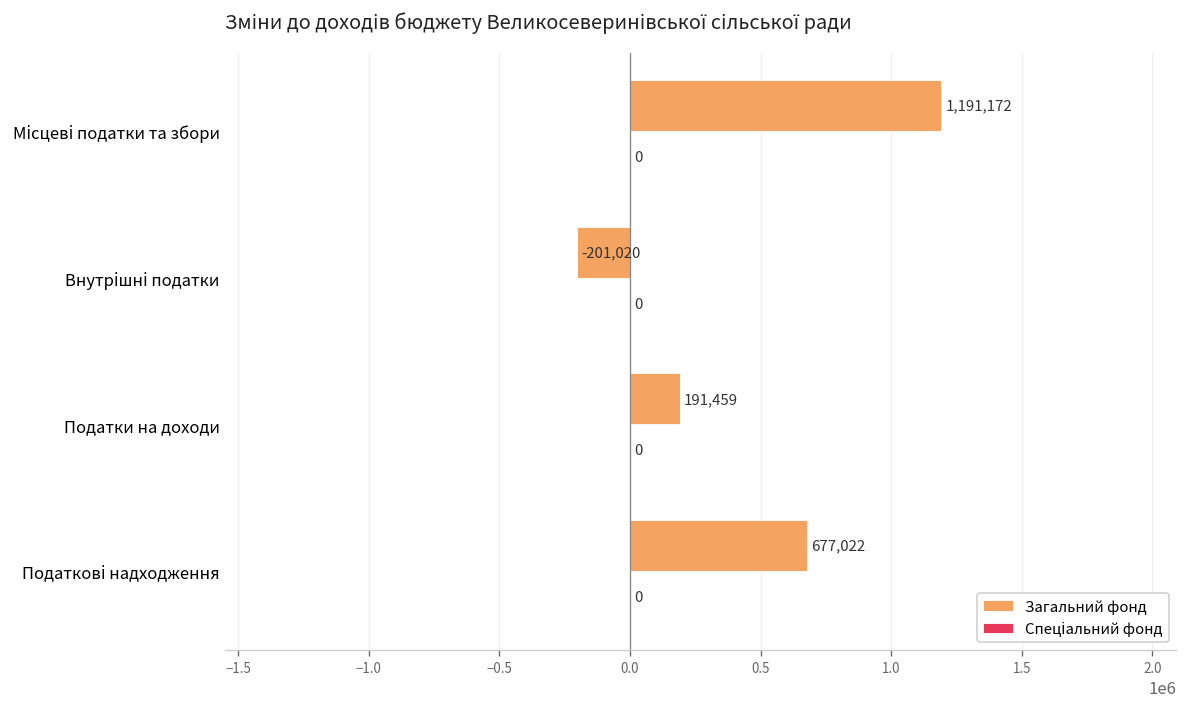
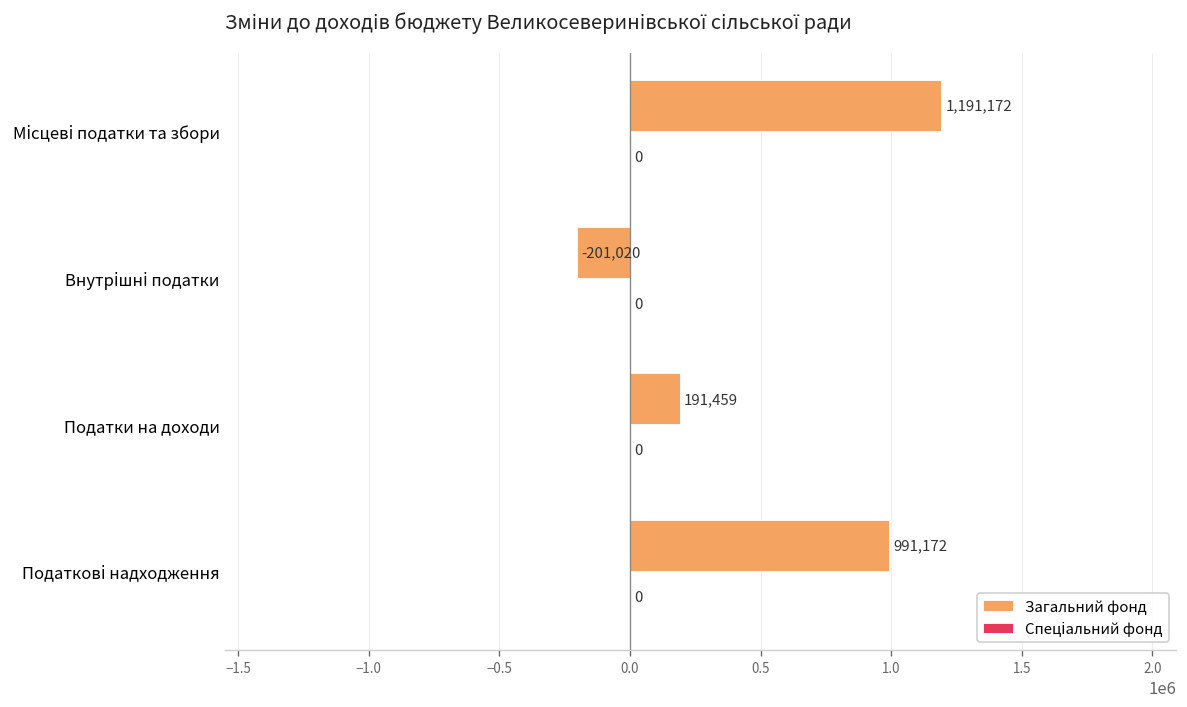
Загальний фонд, Податкові надходження: 677,022 -> 991,172
